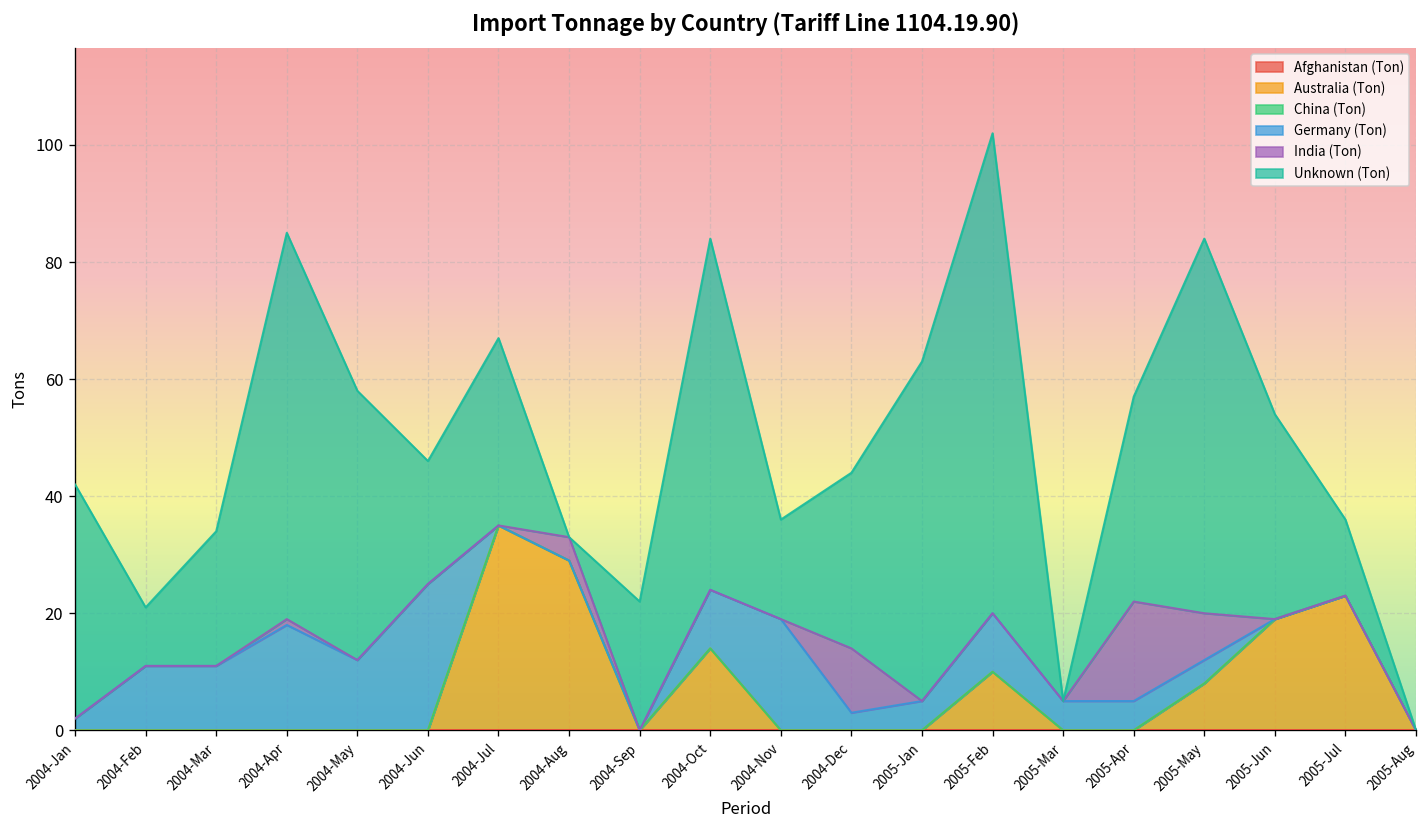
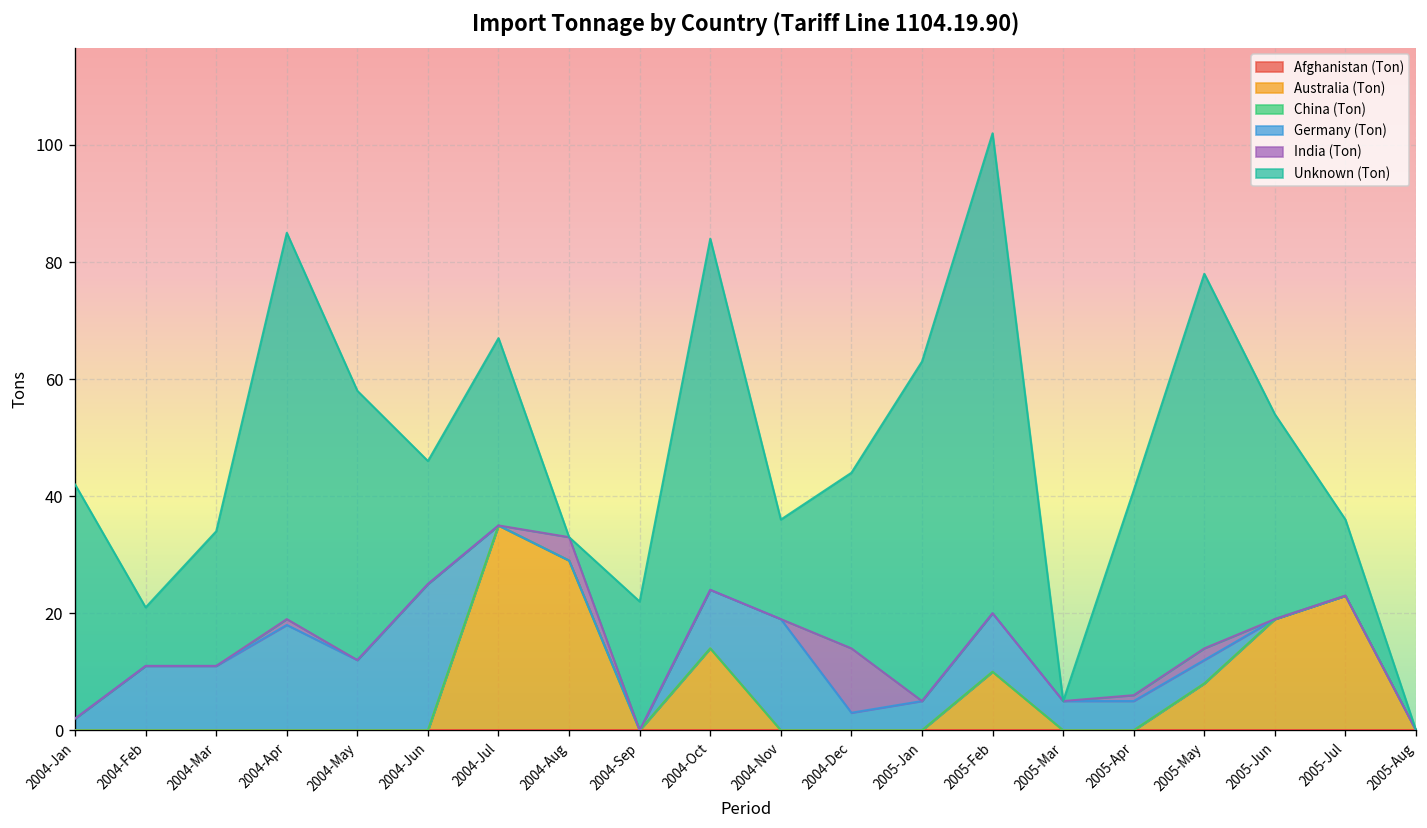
India (Ton), 2005-Apr: 17 -> 1
India (Ton), 2005-May: 8 -> 2
